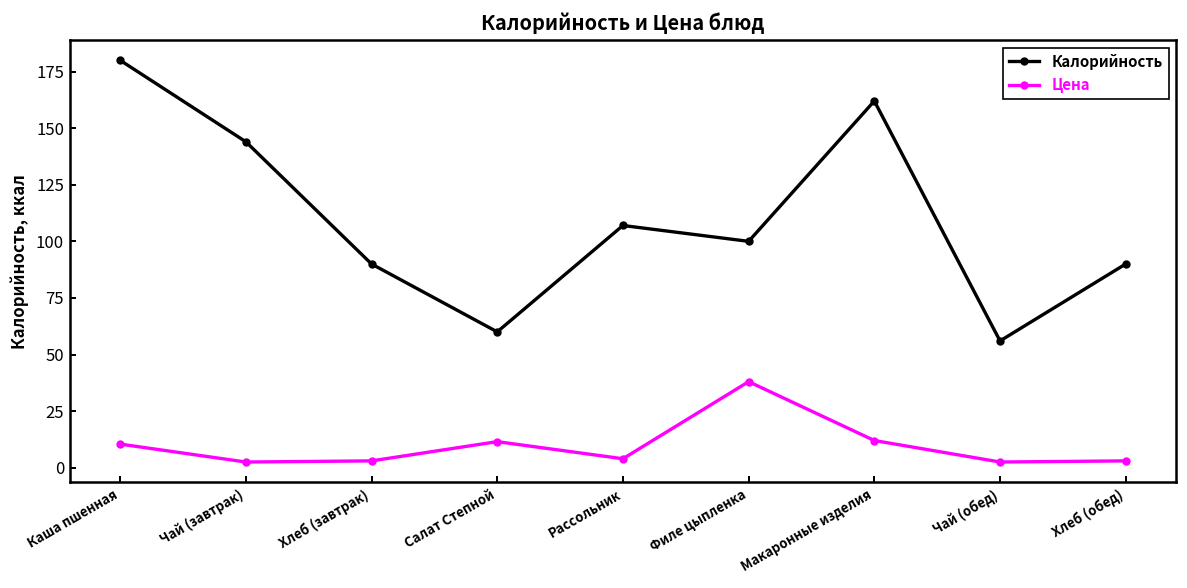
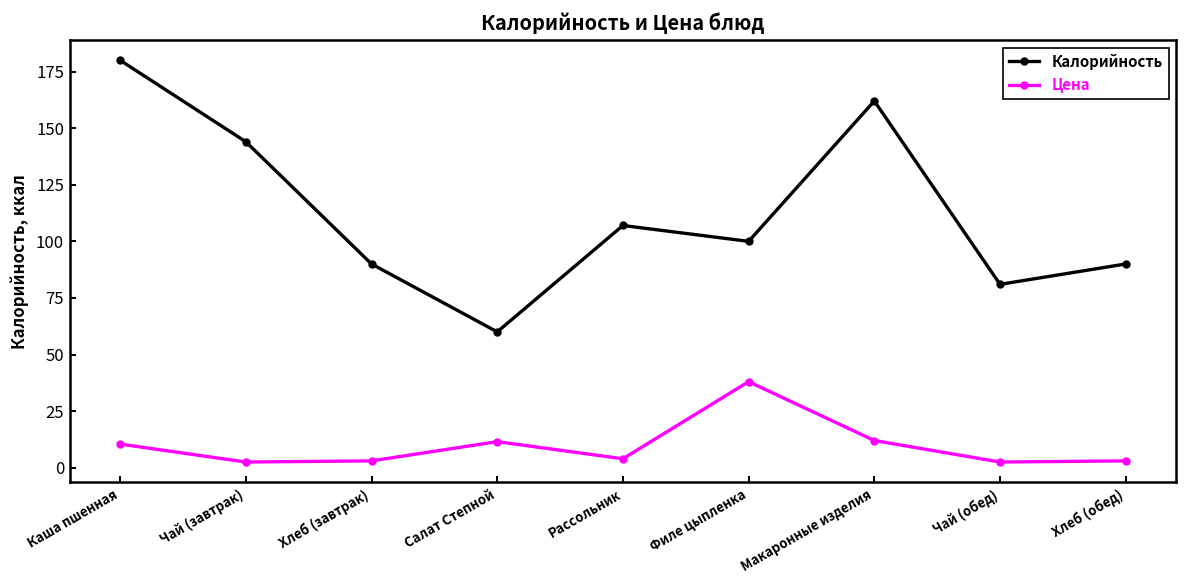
Калорийность, Чай (обед): 56 -> 81
